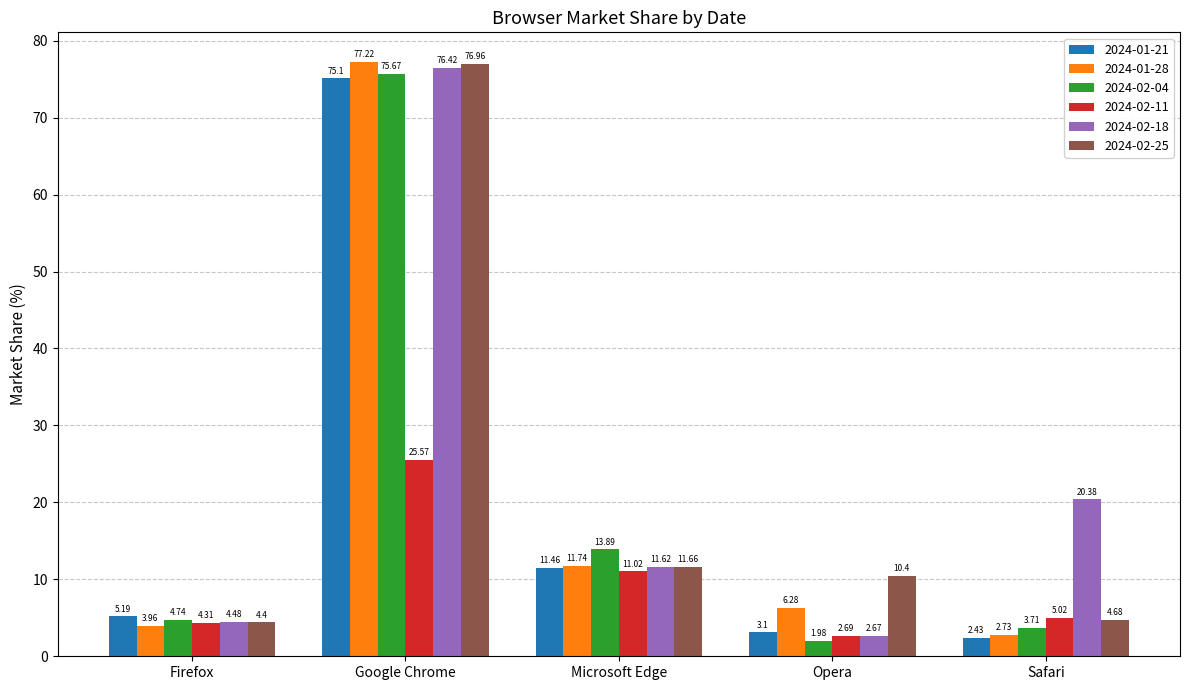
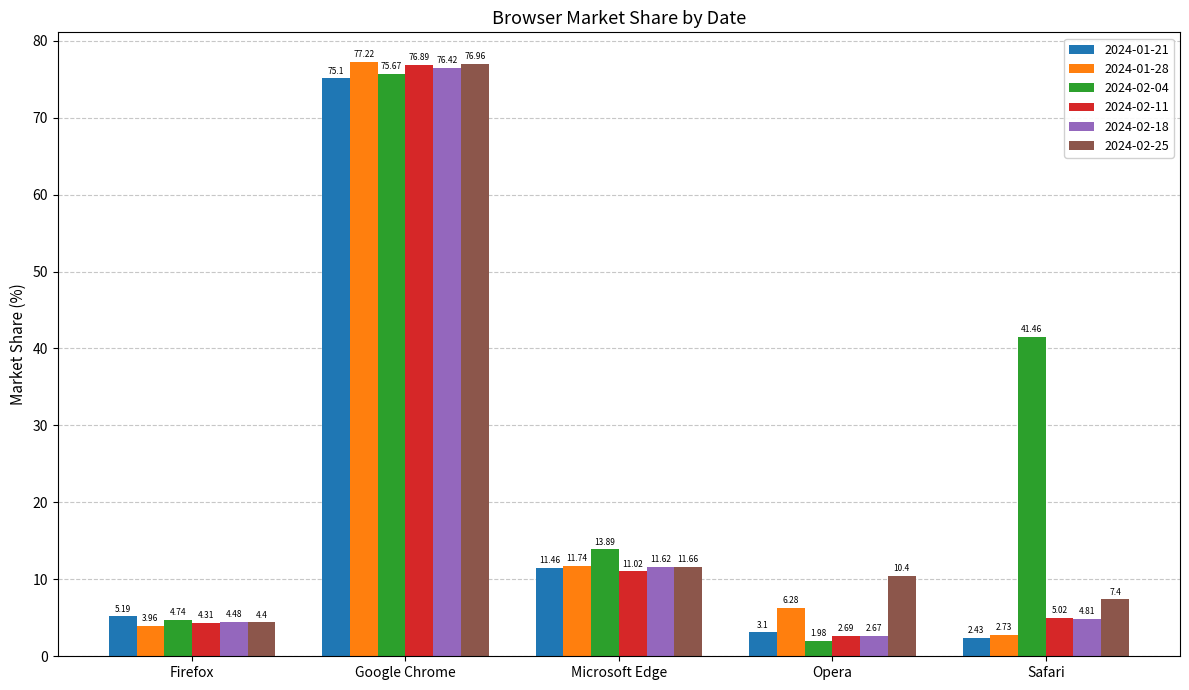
2024-02-11, Google Chrome: 25.57 -> 76.89
2024-02-04, Safari: 3.71 -> 41.46
2024-02-18, Safari: 20.38 -> 4.81
2024-02-25, Safari: 4.68 -> 7.4
